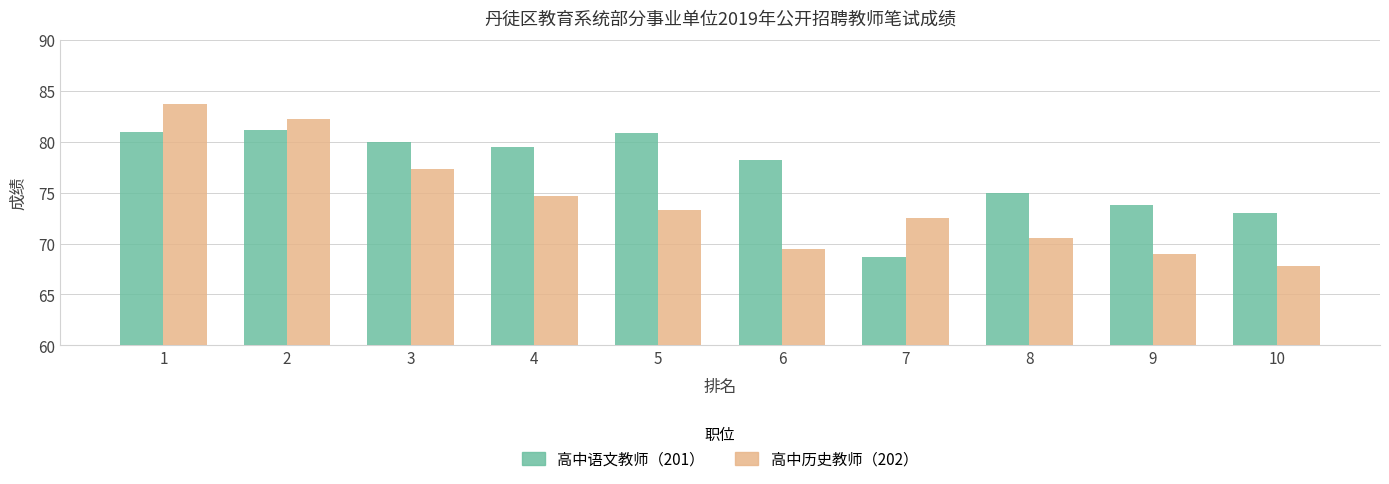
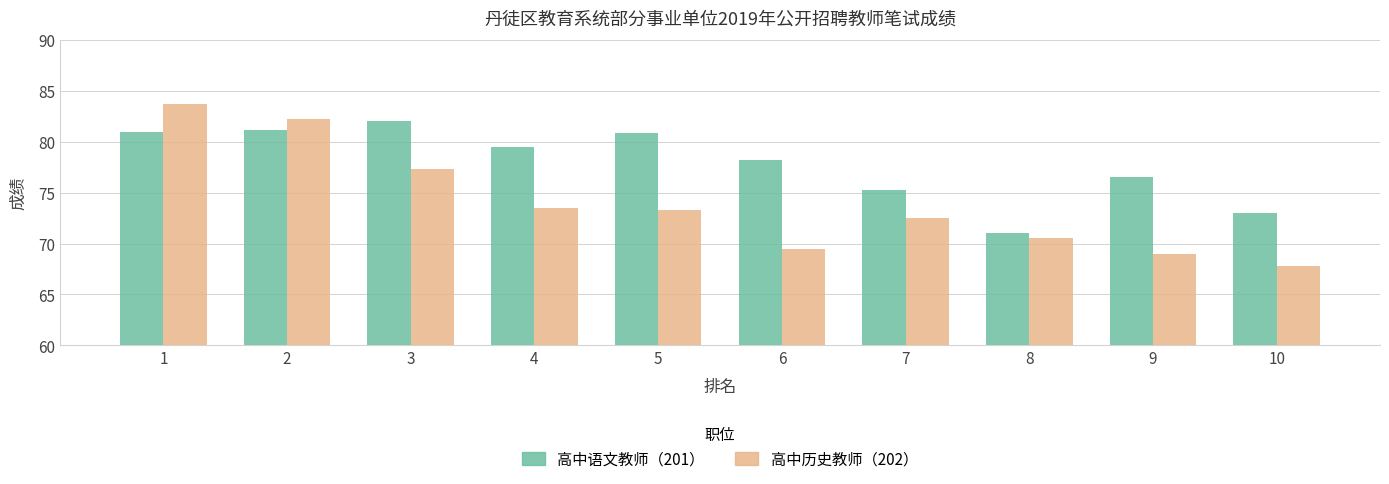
高中语文教师（201）, 3: 80 -> 82
高中历史教师（202）, 4: 74.7 -> 73.5
高中语文教师（201）, 7: 68.7 -> 75.3
高中语文教师（201）, 8: 75 -> 71
高中语文教师（201）, 9: 73.8 -> 76.5
